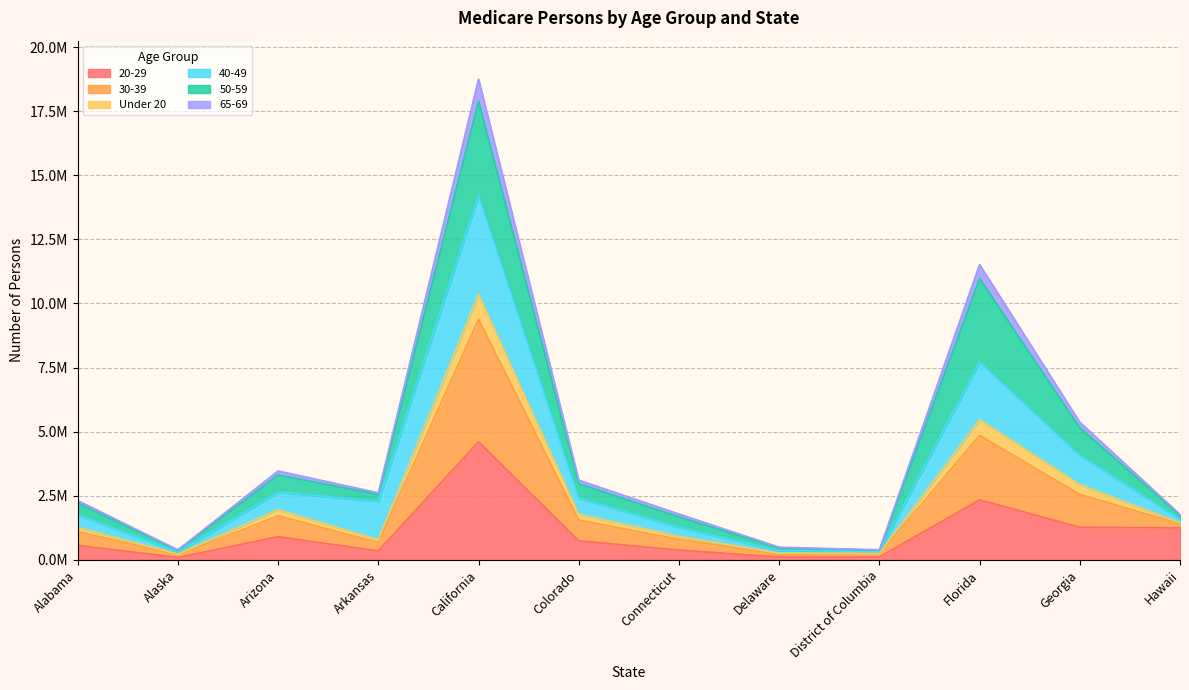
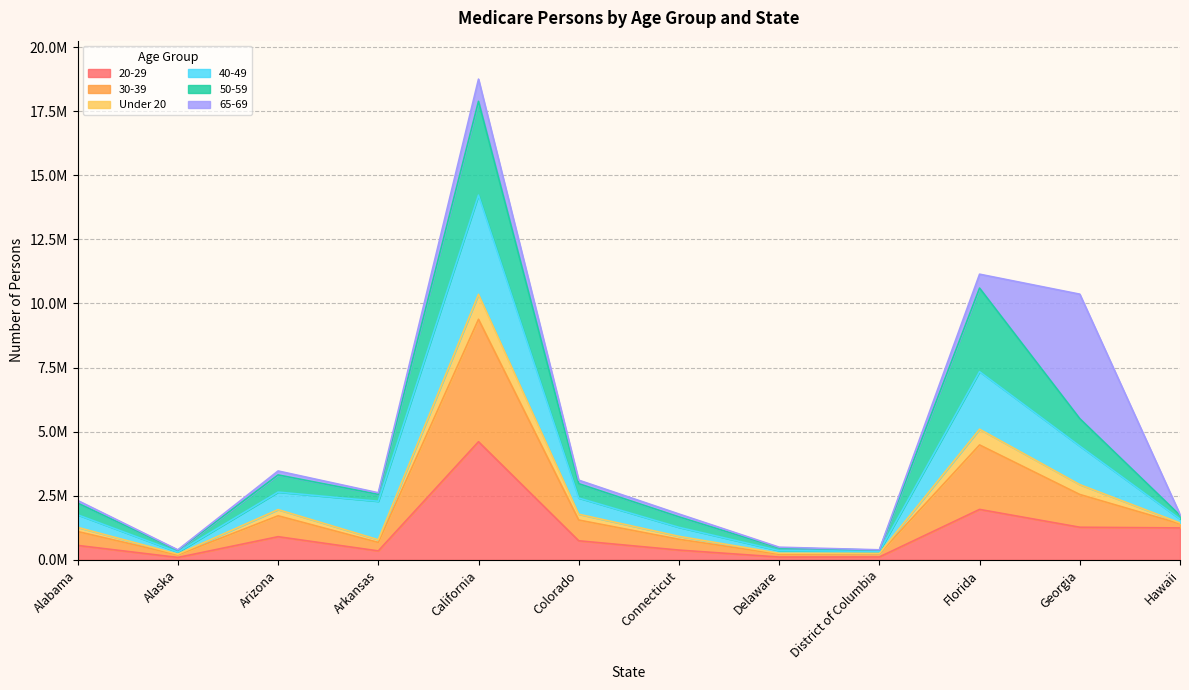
20-29, Florida: 2300000 -> 2000000
40-49, Georgia: 1100000 -> 1500000
65-69, Georgia: 200000 -> 4900000
